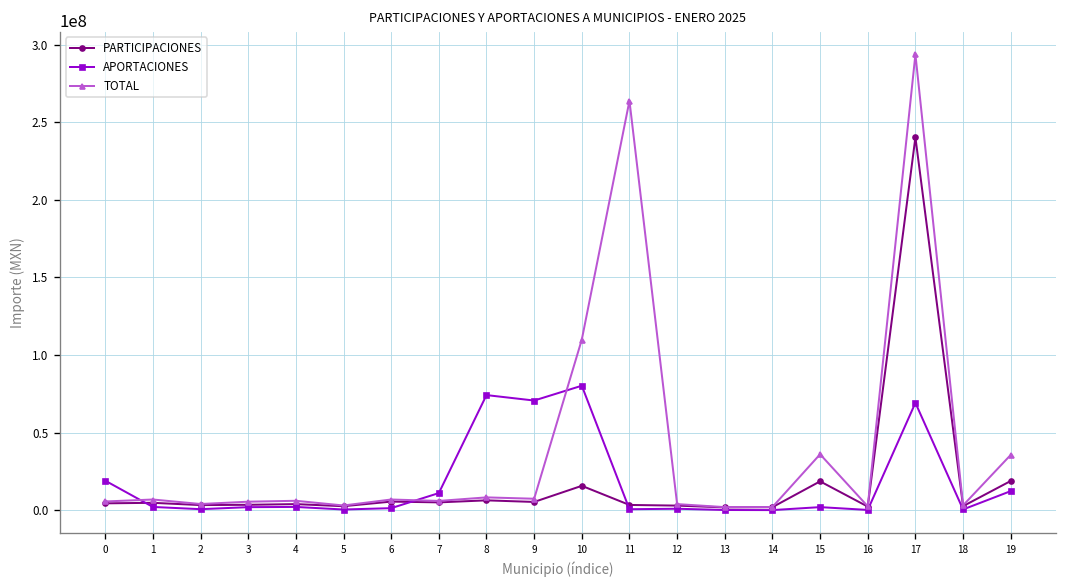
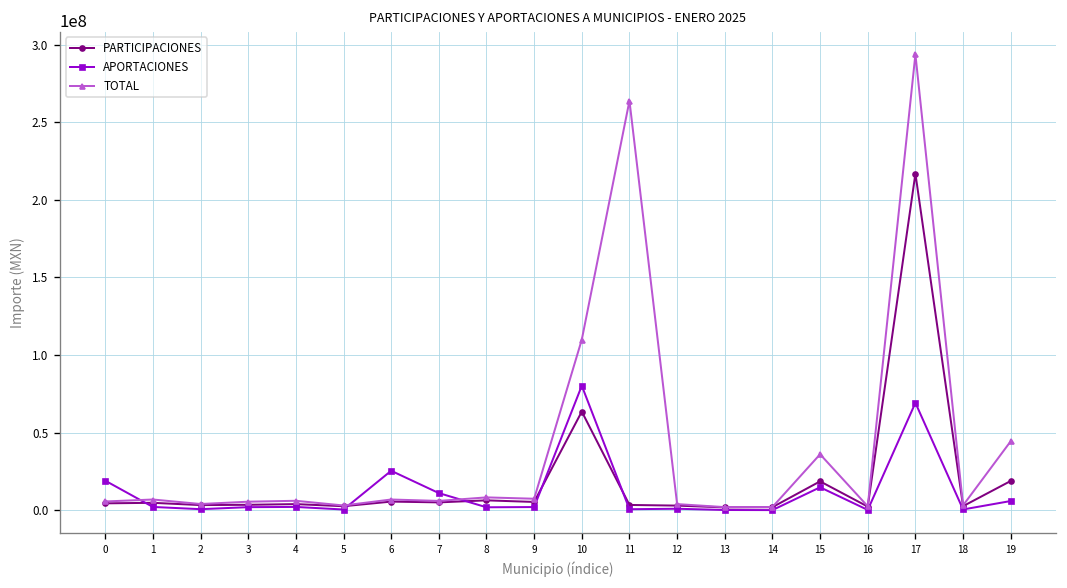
APORTACIONES, 6: 1000000 -> 25000000
APORTACIONES, 8: 74000000 -> 2000000
APORTACIONES, 9: 71000000 -> 2000000
PARTICIPACIONES, 10: 16000000 -> 64000000
APORTACIONES, 15: 2000000 -> 15000000
PARTICIPACIONES, 17: 240000000 -> 217000000
APORTACIONES, 19: 12000000 -> 6000000
TOTAL, 19: 36000000 -> 44000000
